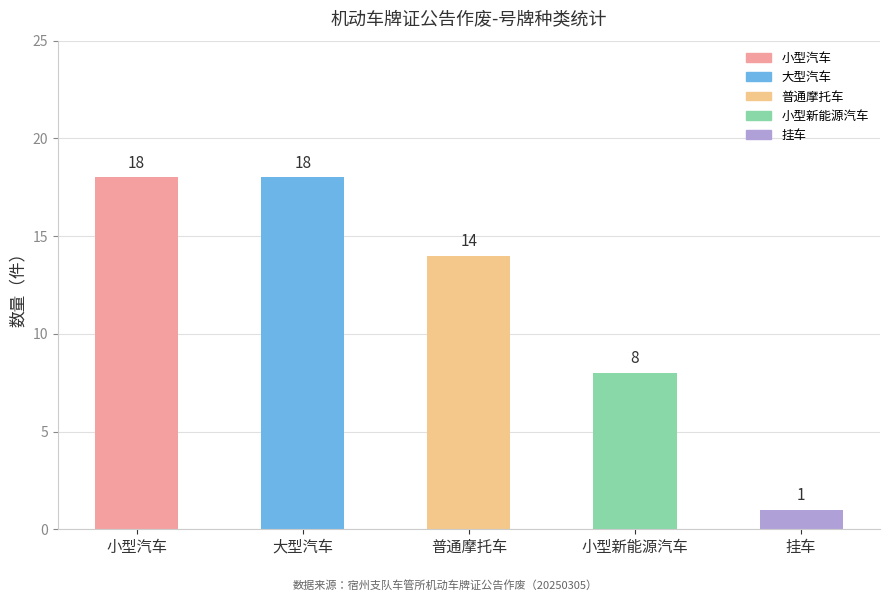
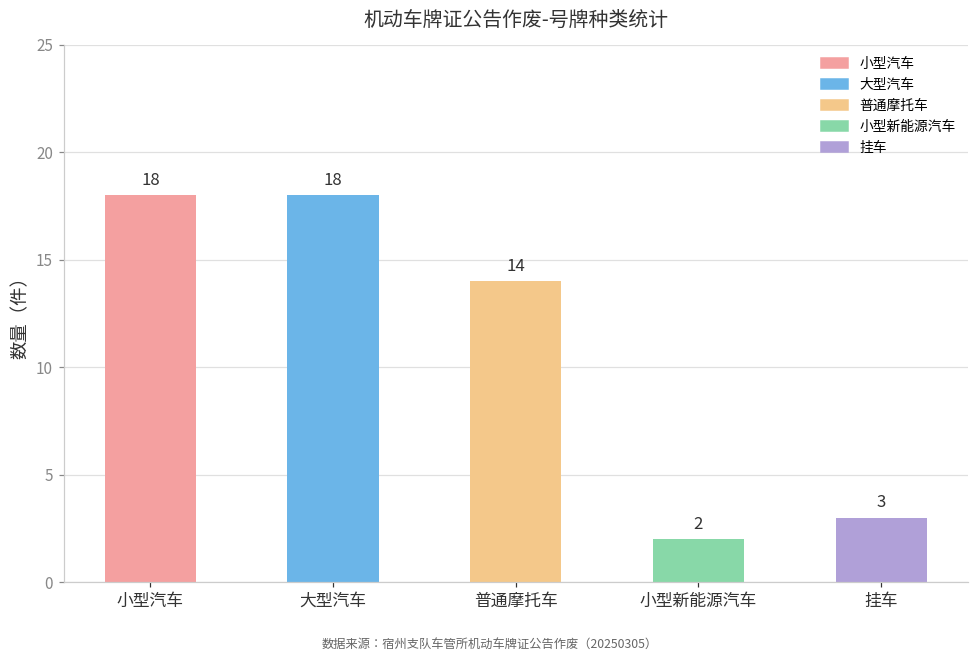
小型新能源汽车: 8 -> 2
挂车: 1 -> 3
